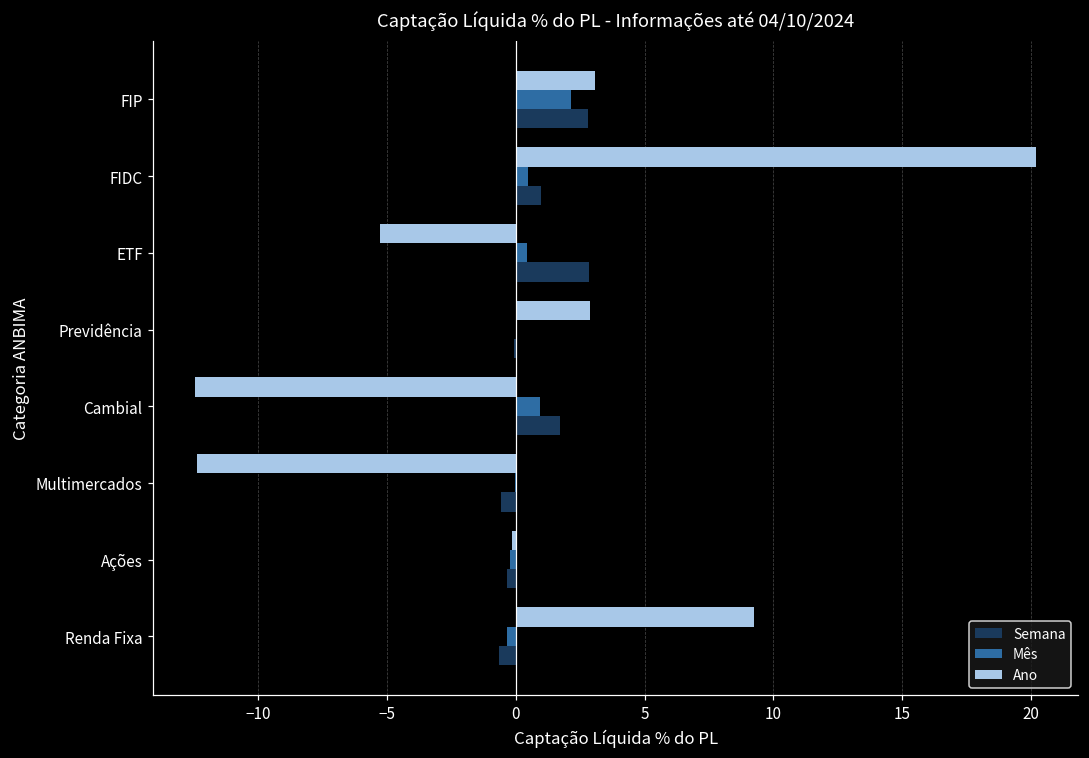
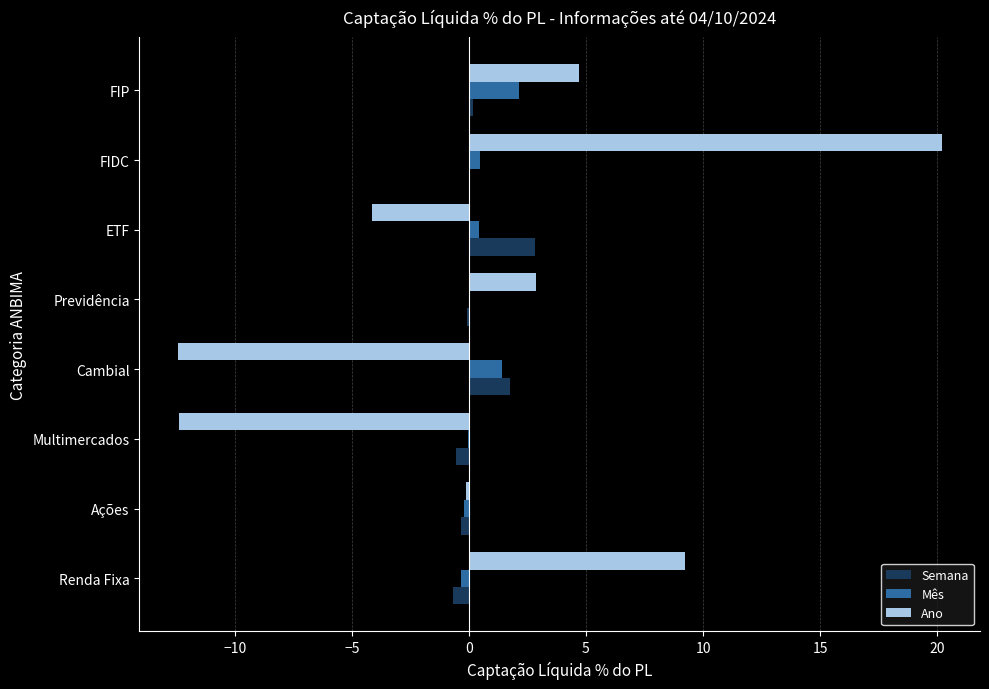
Ano, FIP: 3.1 -> 4.7
Semana, FIP: 2.8 -> 0.2
Semana, FIDC: 1.0 -> 0.0
Ano, ETF: -5.3 -> -4.2
Mês, Cambial: 0.9 -> 1.4
